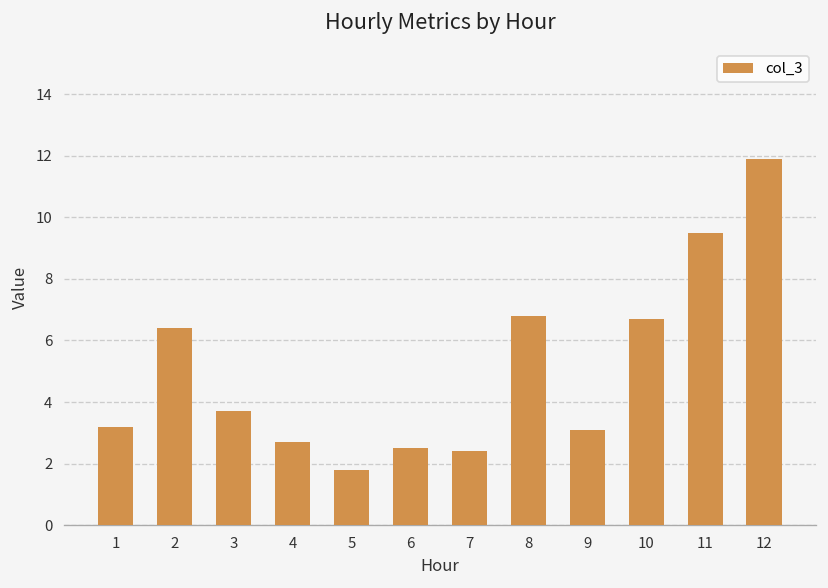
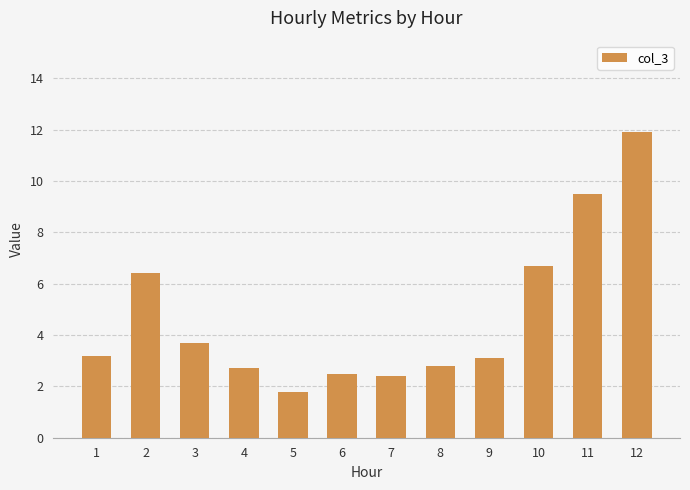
8: 6.8 -> 2.8
